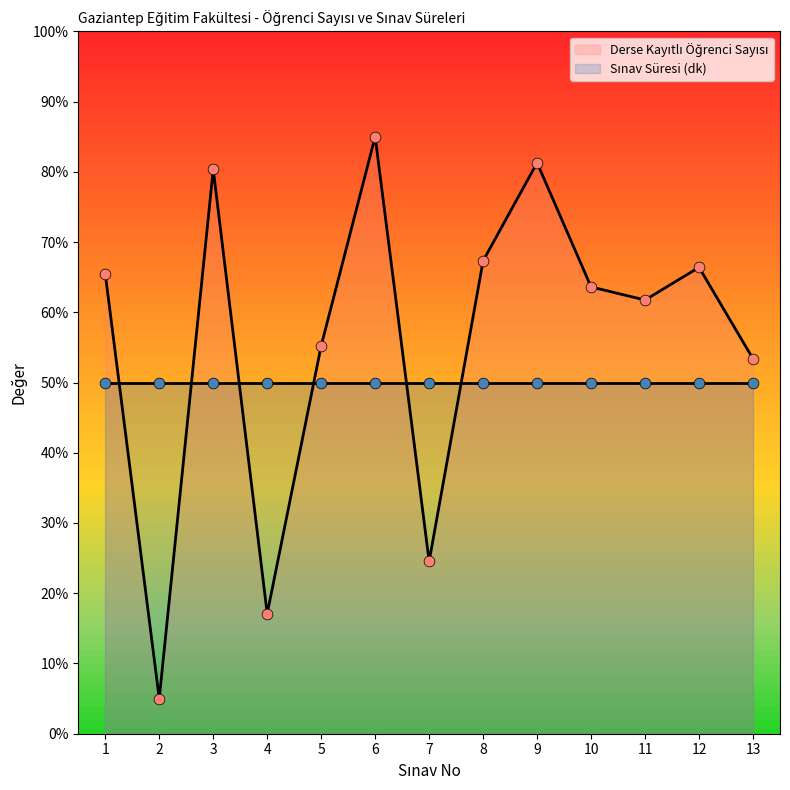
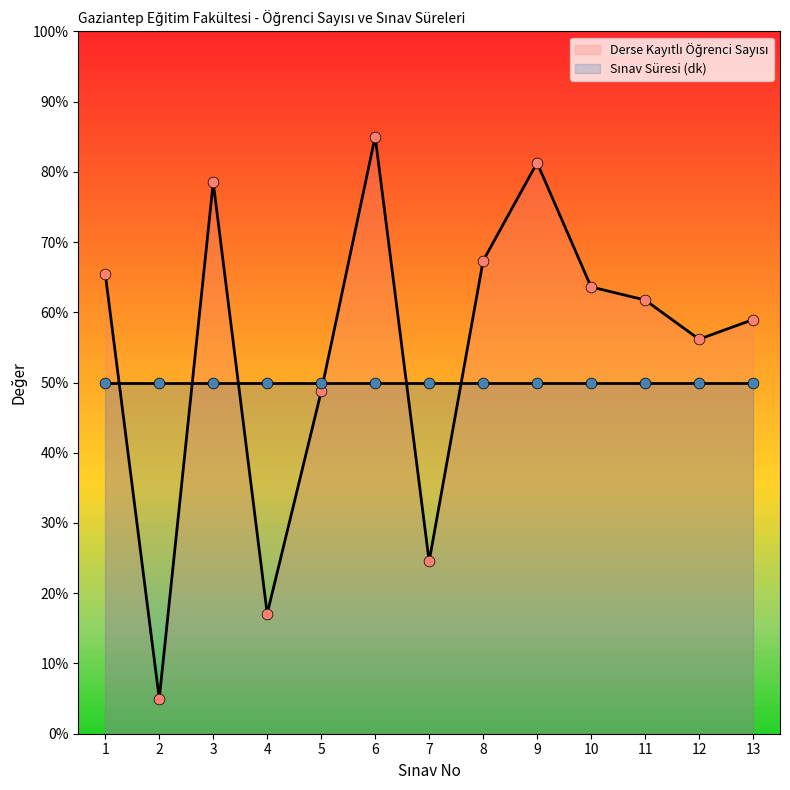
Derse Kayıtlı Öğrenci Sayısı, 3: 80% -> 78%
Derse Kayıtlı Öğrenci Sayısı, 5: 55% -> 49%
Derse Kayıtlı Öğrenci Sayısı, 12: 66% -> 56%
Derse Kayıtlı Öğrenci Sayısı, 13: 53% -> 59%
